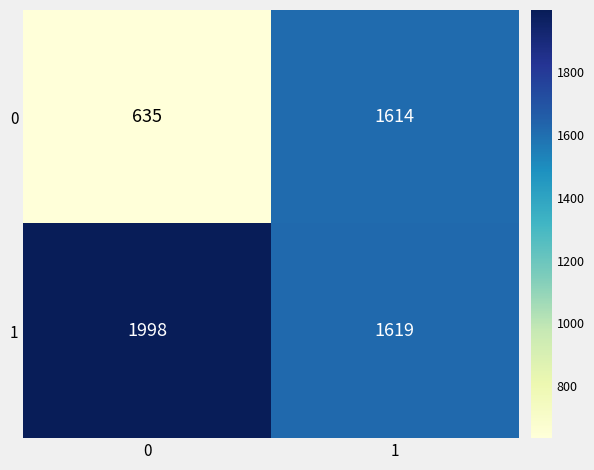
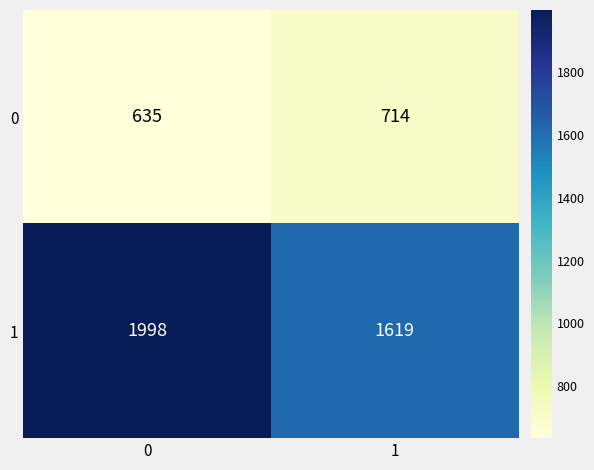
0, 1: 1614 -> 714
